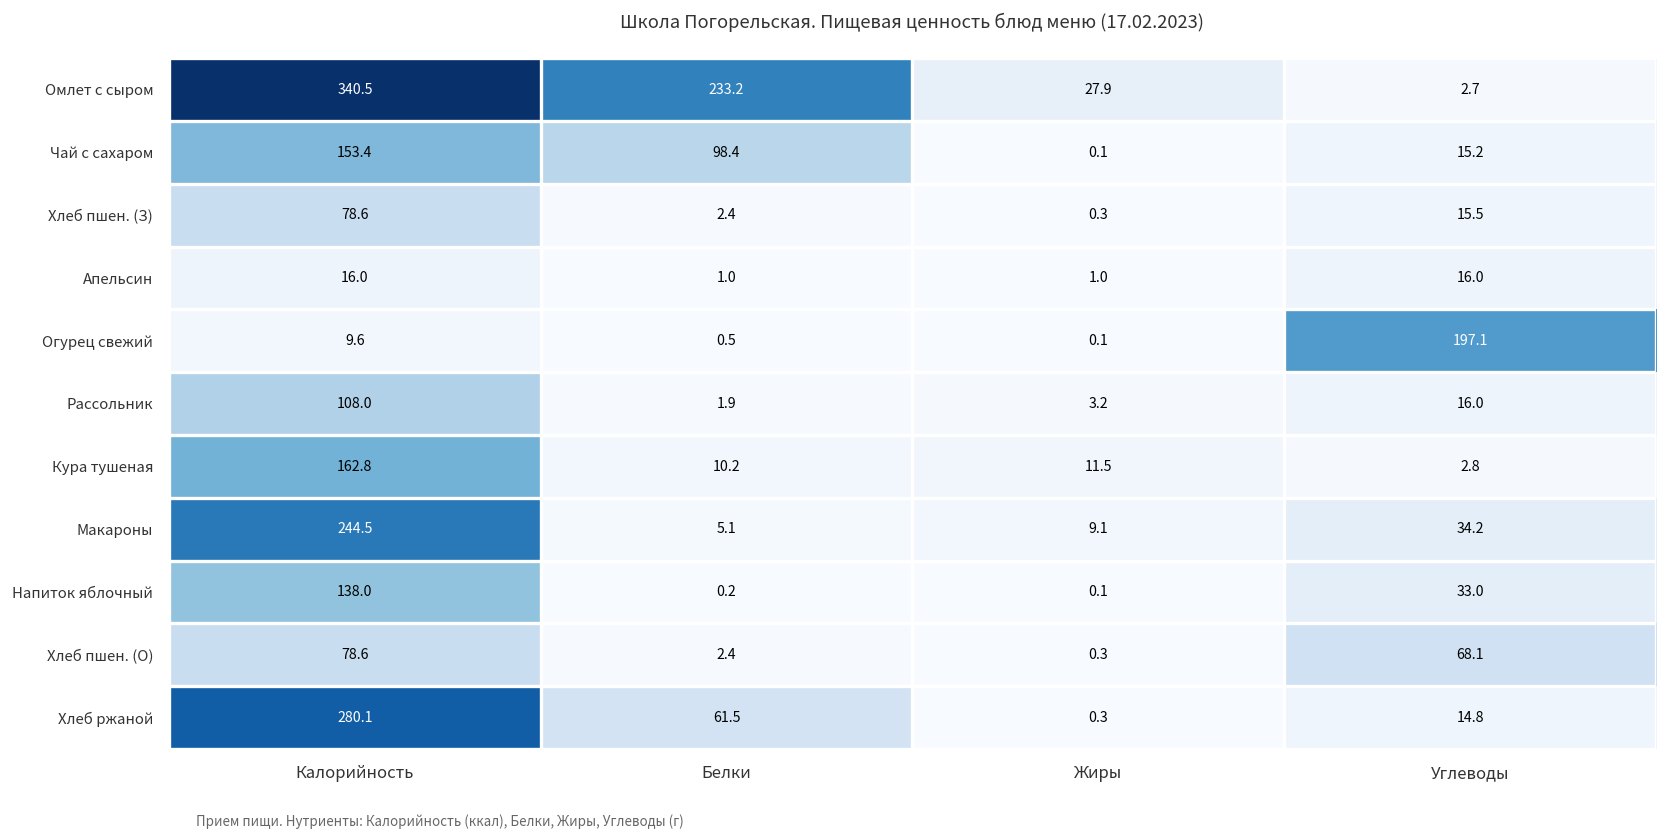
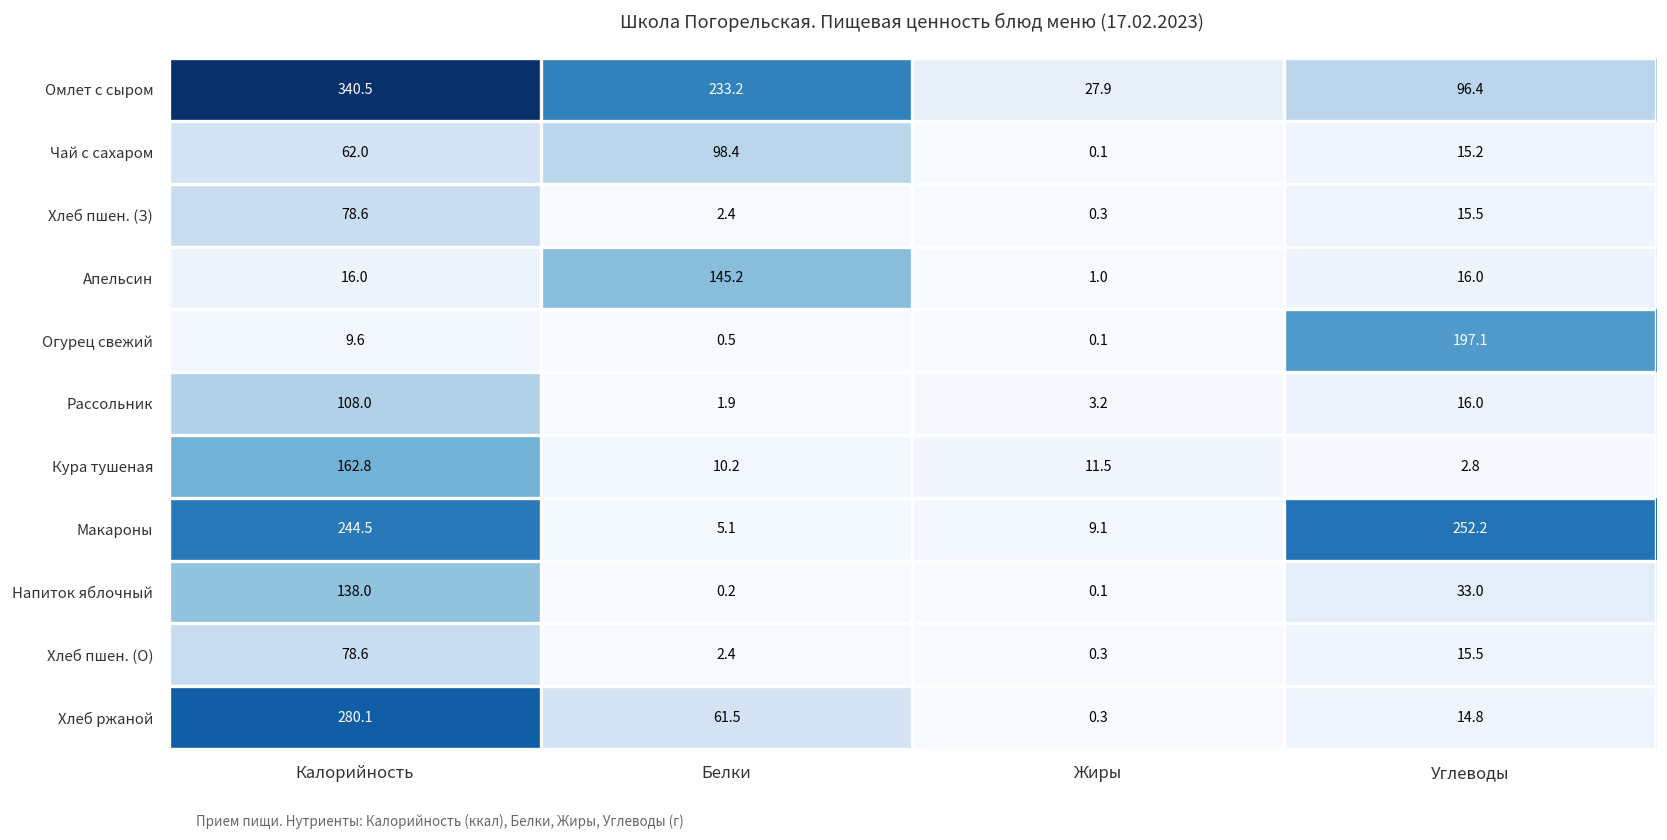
Омлет с сыром, Углеводы: 2.7 -> 96.4
Чай с сахаром, Калорийность: 153.4 -> 62.0
Апельсин, Белки: 1.0 -> 145.2
Макароны, Углеводы: 34.2 -> 252.2
Хлеб пшен. (О), Углеводы: 68.1 -> 15.5
